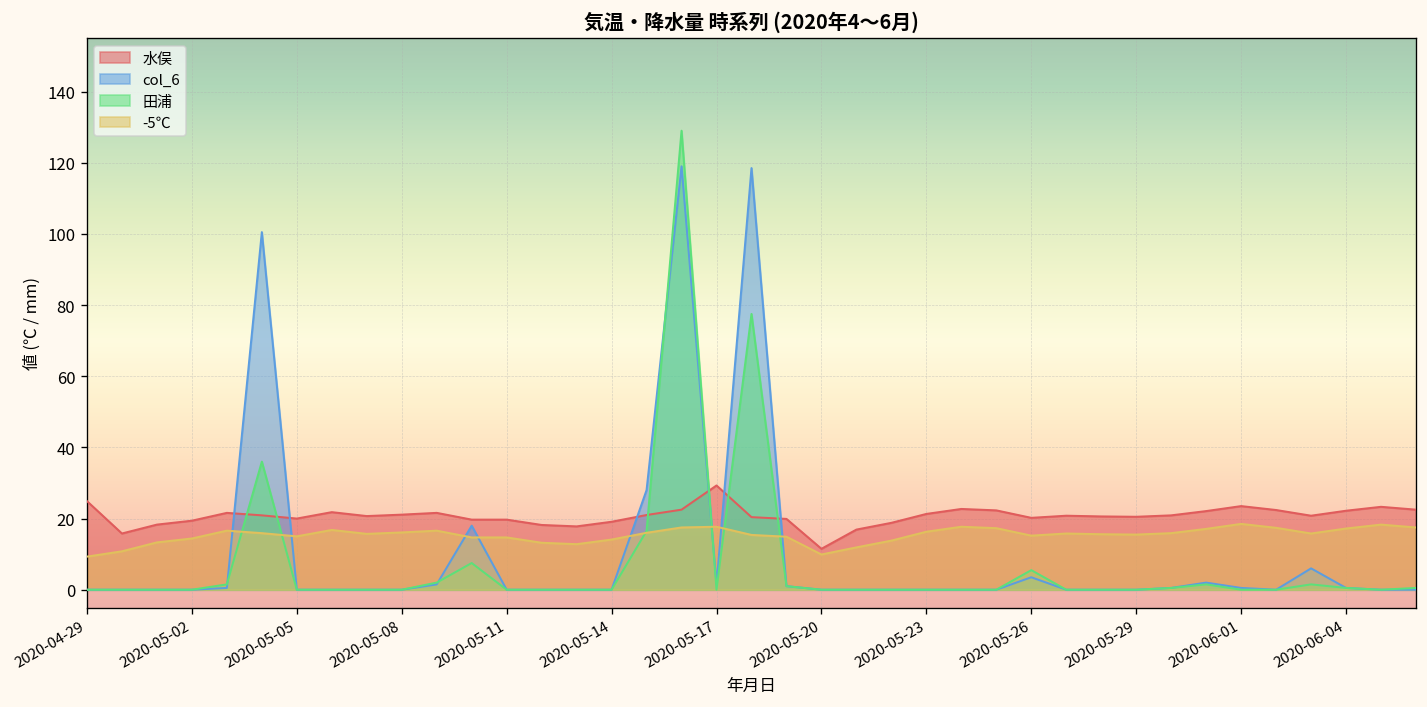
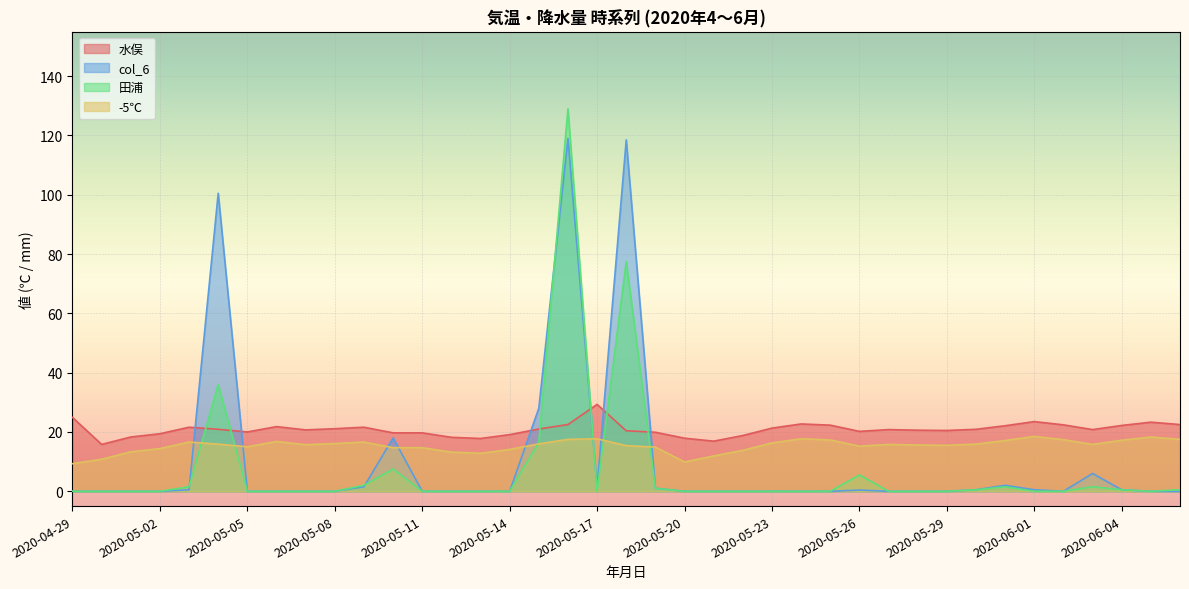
水俣, 2020-05-20: 12 -> 18
col_6, 2020-05-26: 4 -> 0
